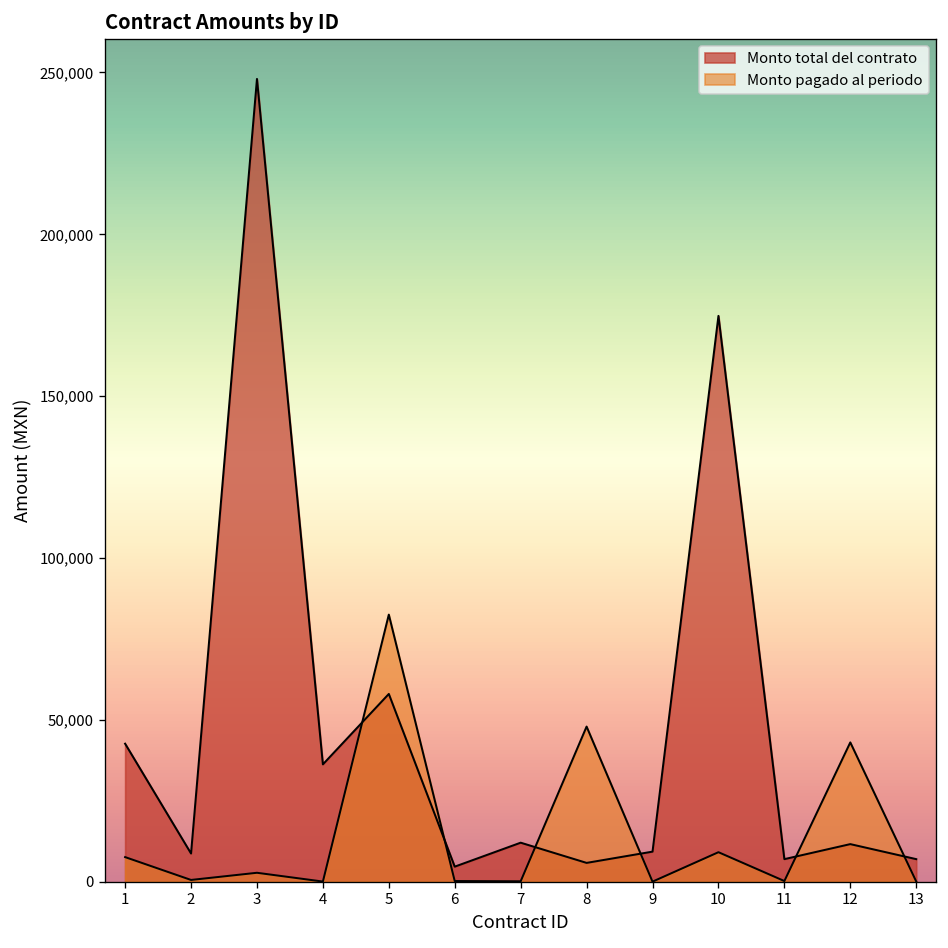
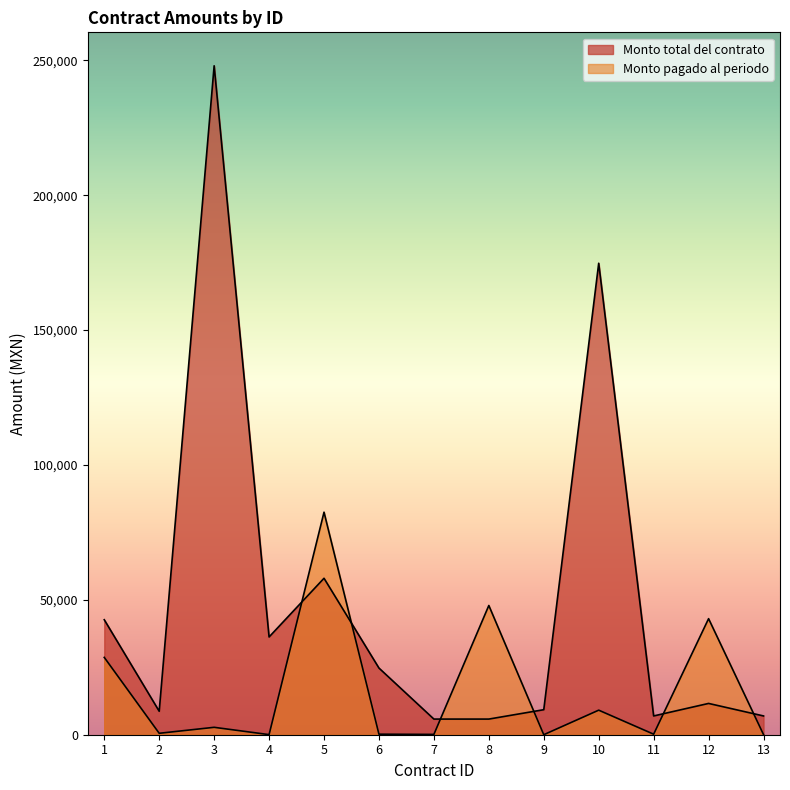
Monto pagado al periodo, 1: 8,000 -> 29,000
Monto total del contrato, 6: 5,000 -> 25,000
Monto total del contrato, 7: 12,000 -> 6,000
